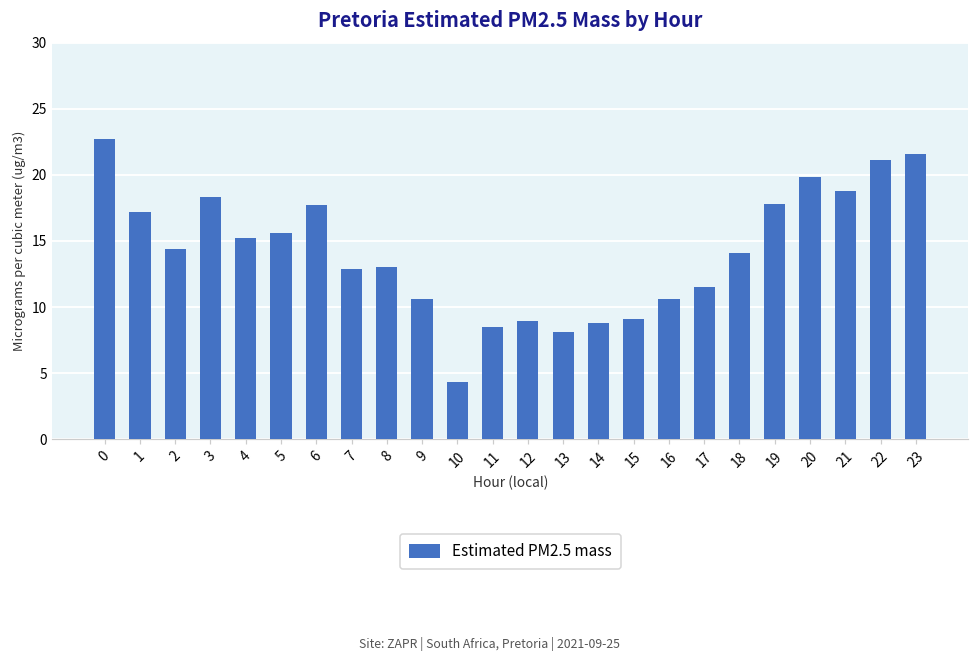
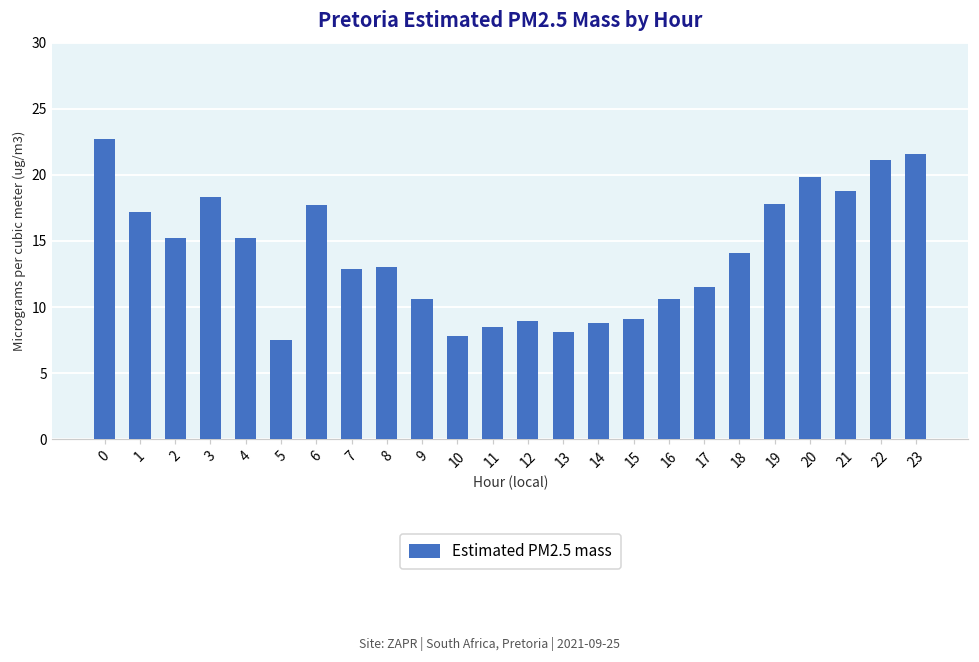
2: 14.4 -> 15.2
5: 15.6 -> 7.5
10: 4.3 -> 7.8
